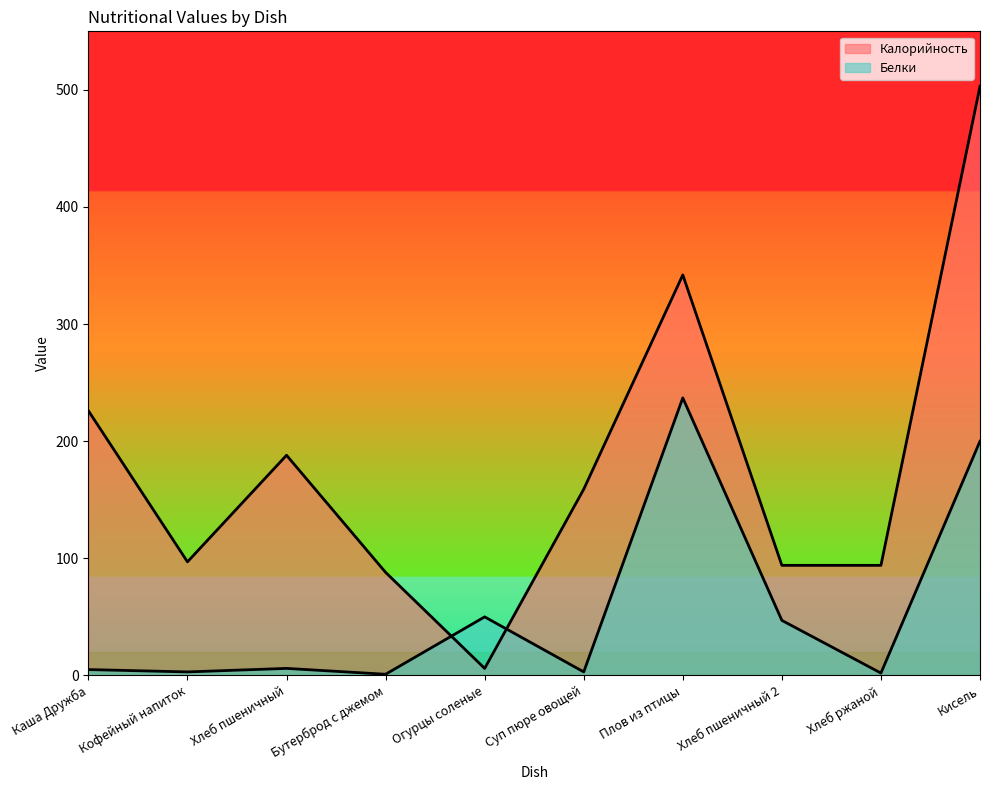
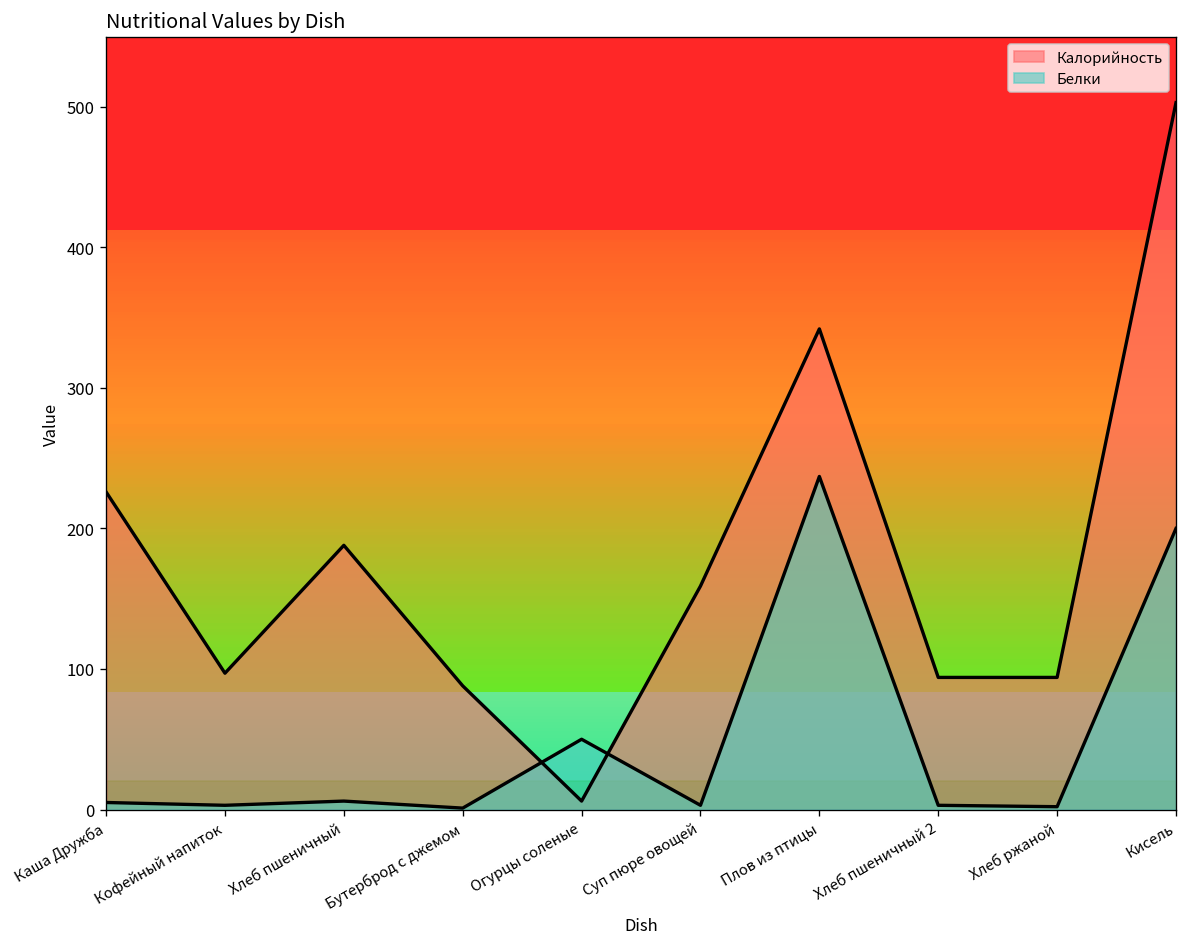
Белки, Хлеб пшеничный 2: 47 -> 3
